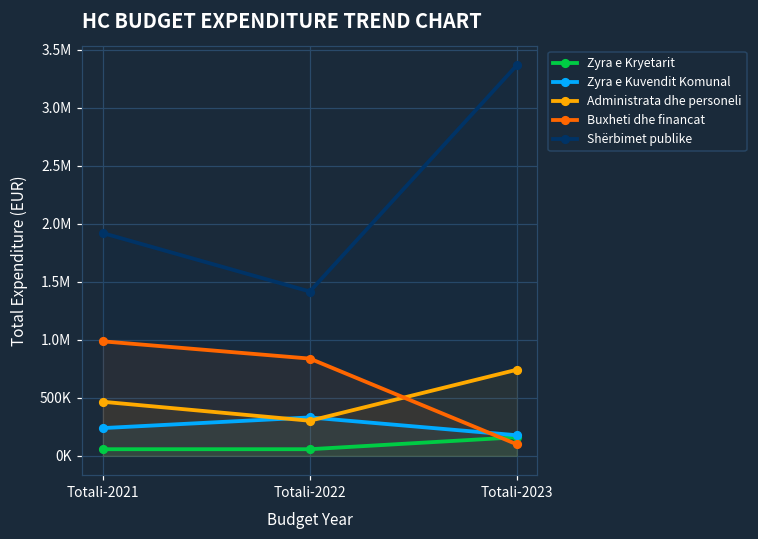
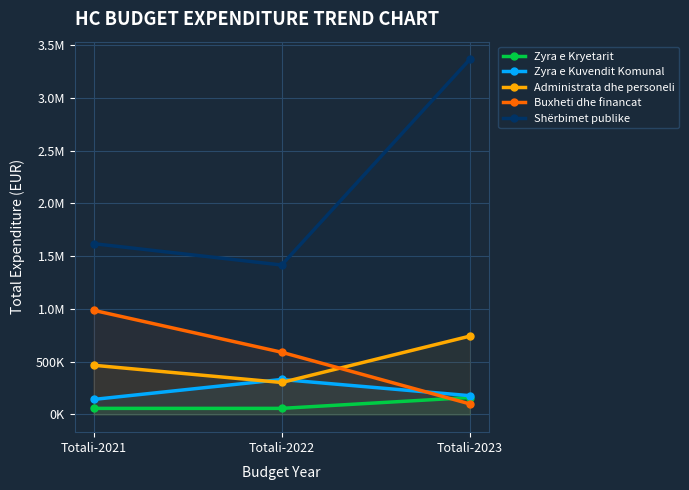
Zyra e Kuvendit Komunal, Totali-2021: 240000 -> 140000
Shërbimet publike, Totali-2021: 1920000 -> 1620000
Buxheti dhe financat, Totali-2022: 840000 -> 590000
